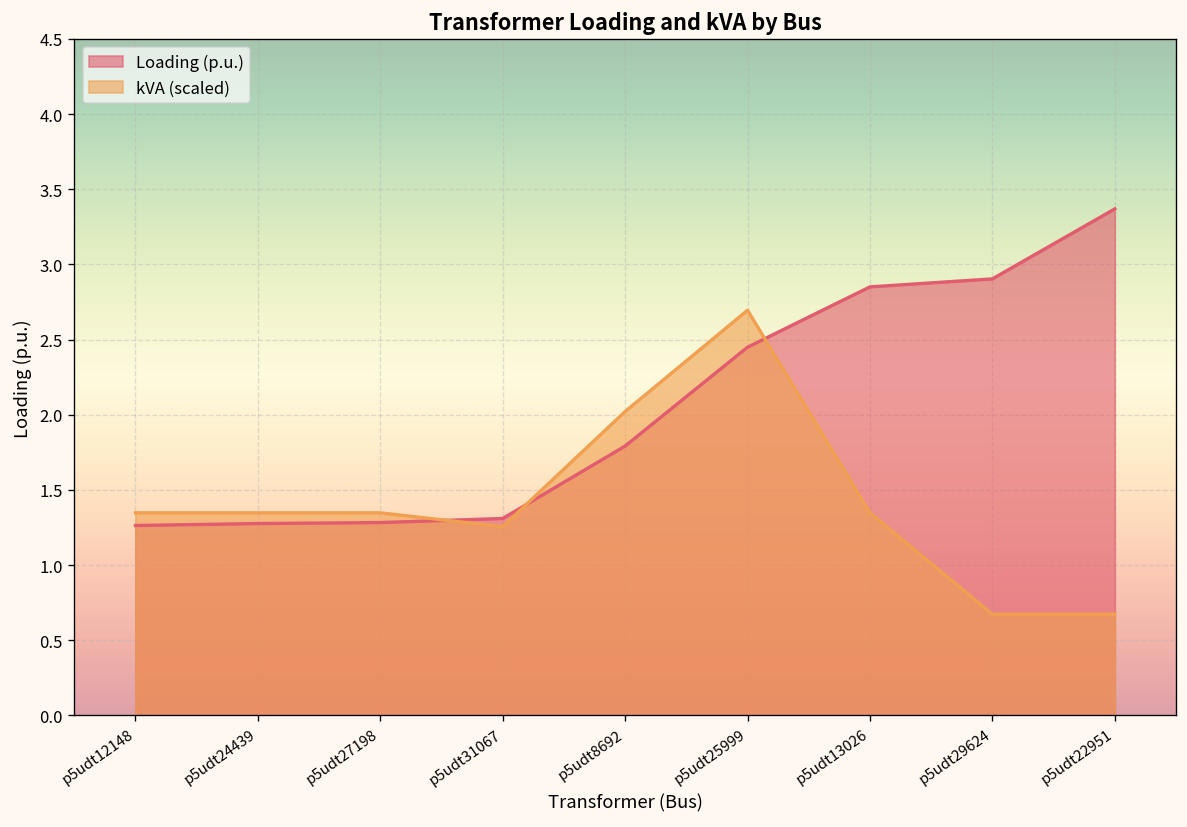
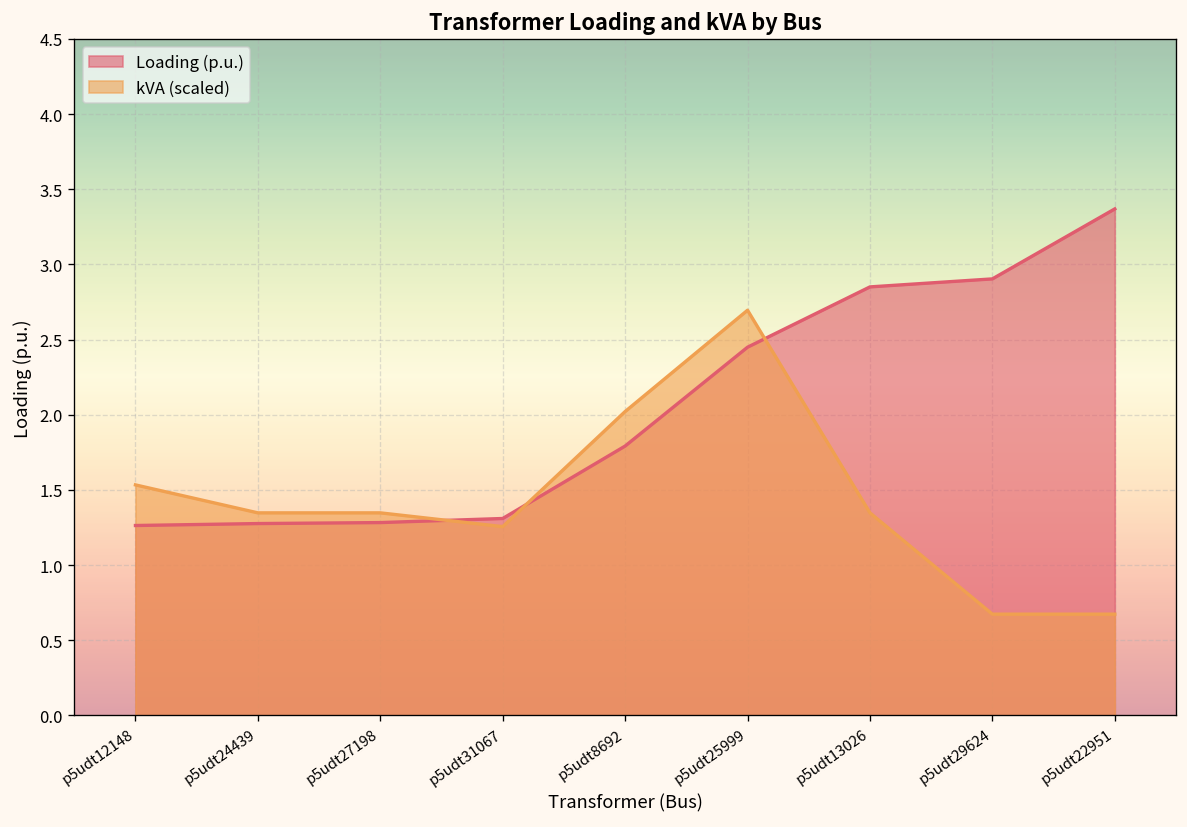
kVA (scaled), p5udt12148: 1.35 -> 1.53
